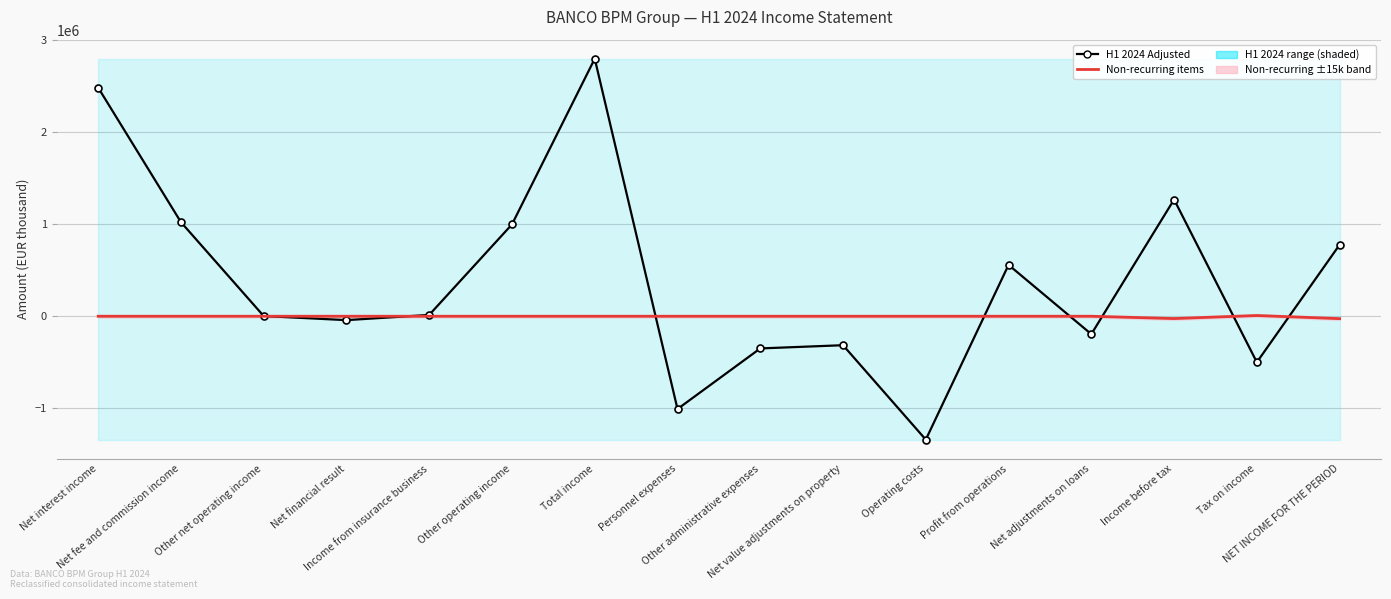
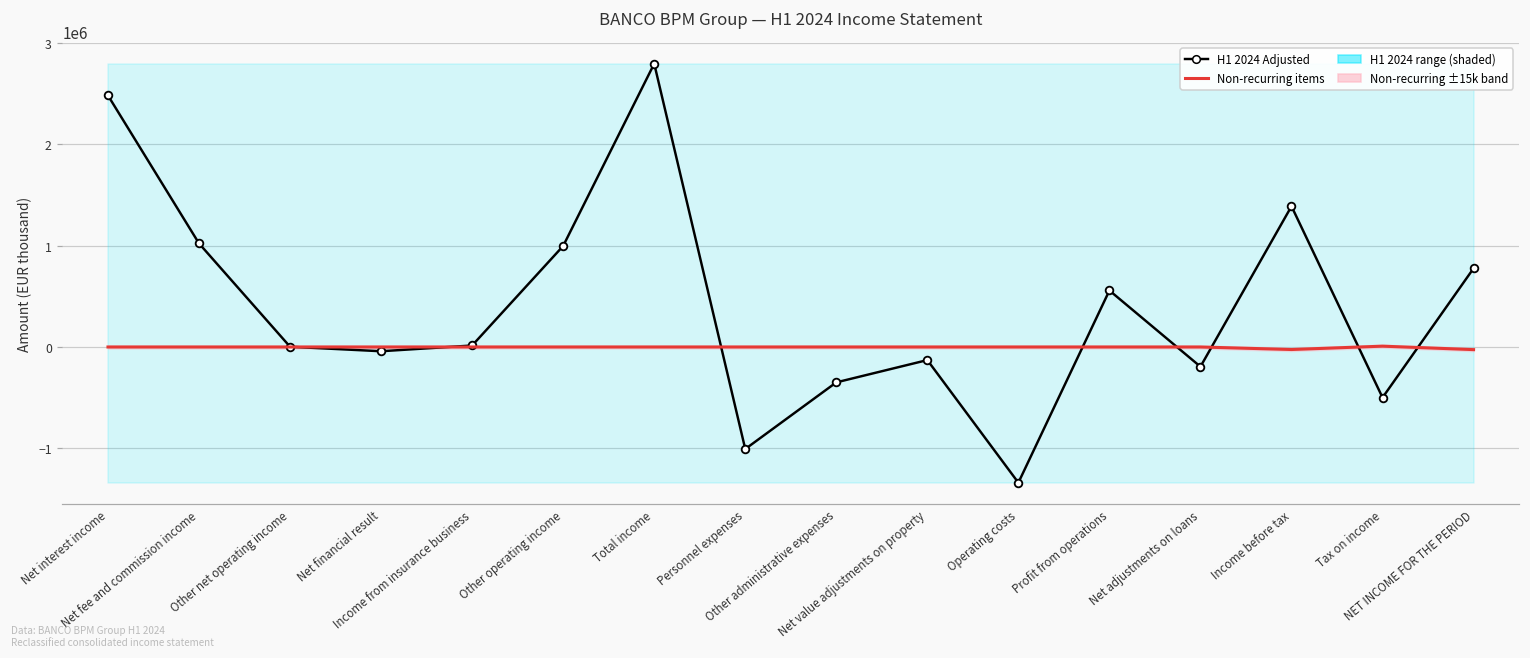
H1 2024 Adjusted, Net value adjustments on property: -300000 -> -100000
H1 2024 Adjusted, Income before tax: 1300000 -> 1400000
